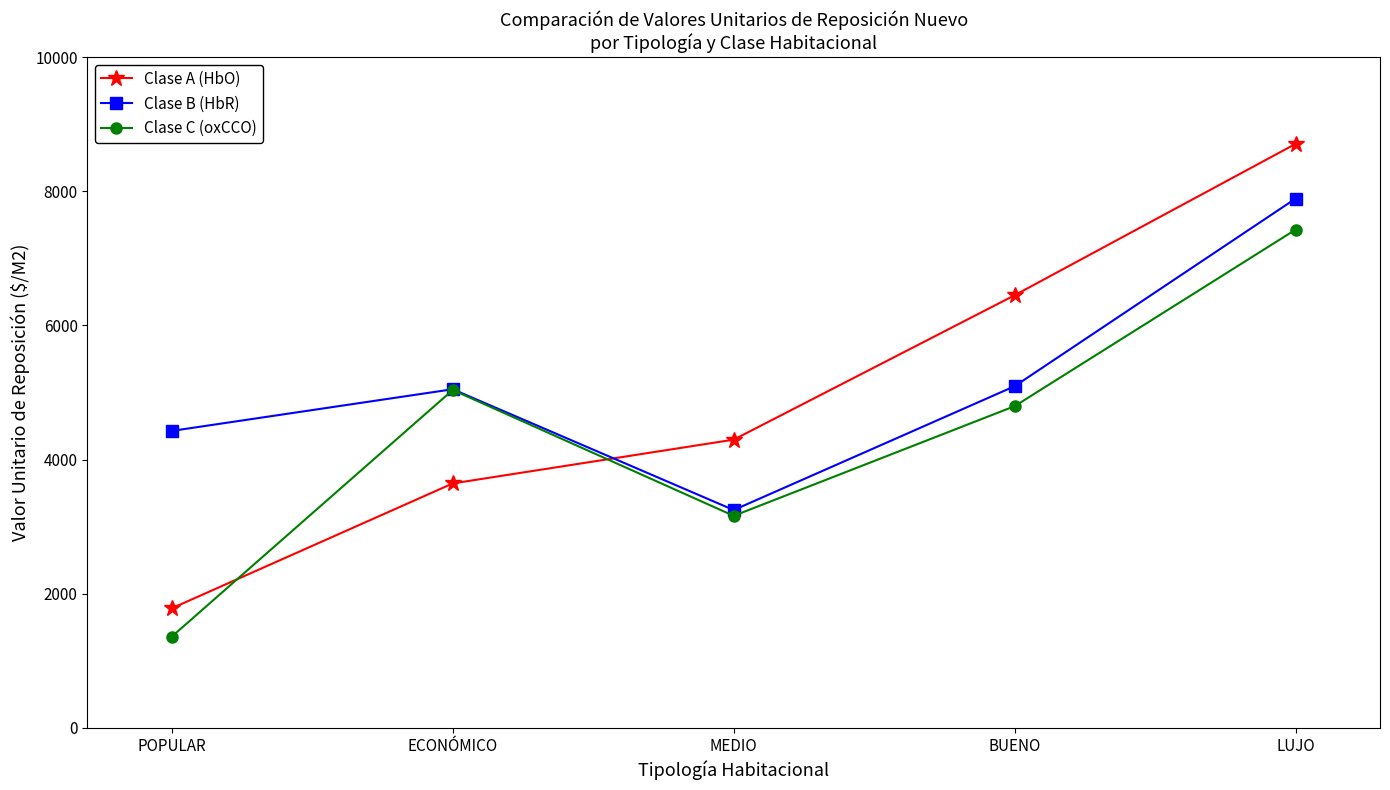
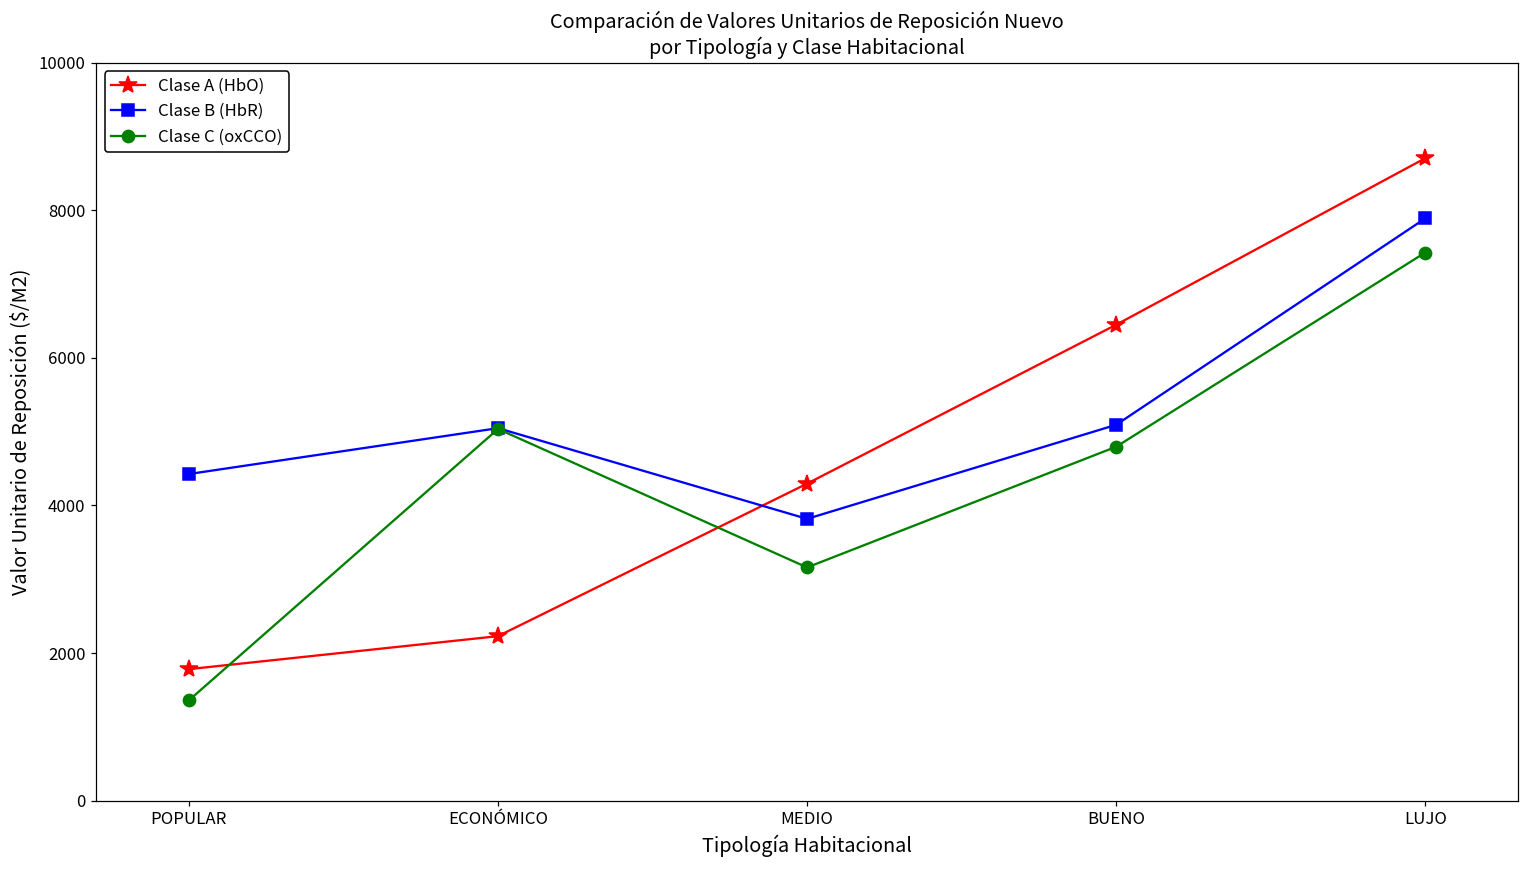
Clase A (HbO), ECONÓMICO: 3600 -> 2200
Clase B (HbR), MEDIO: 3200 -> 3800
